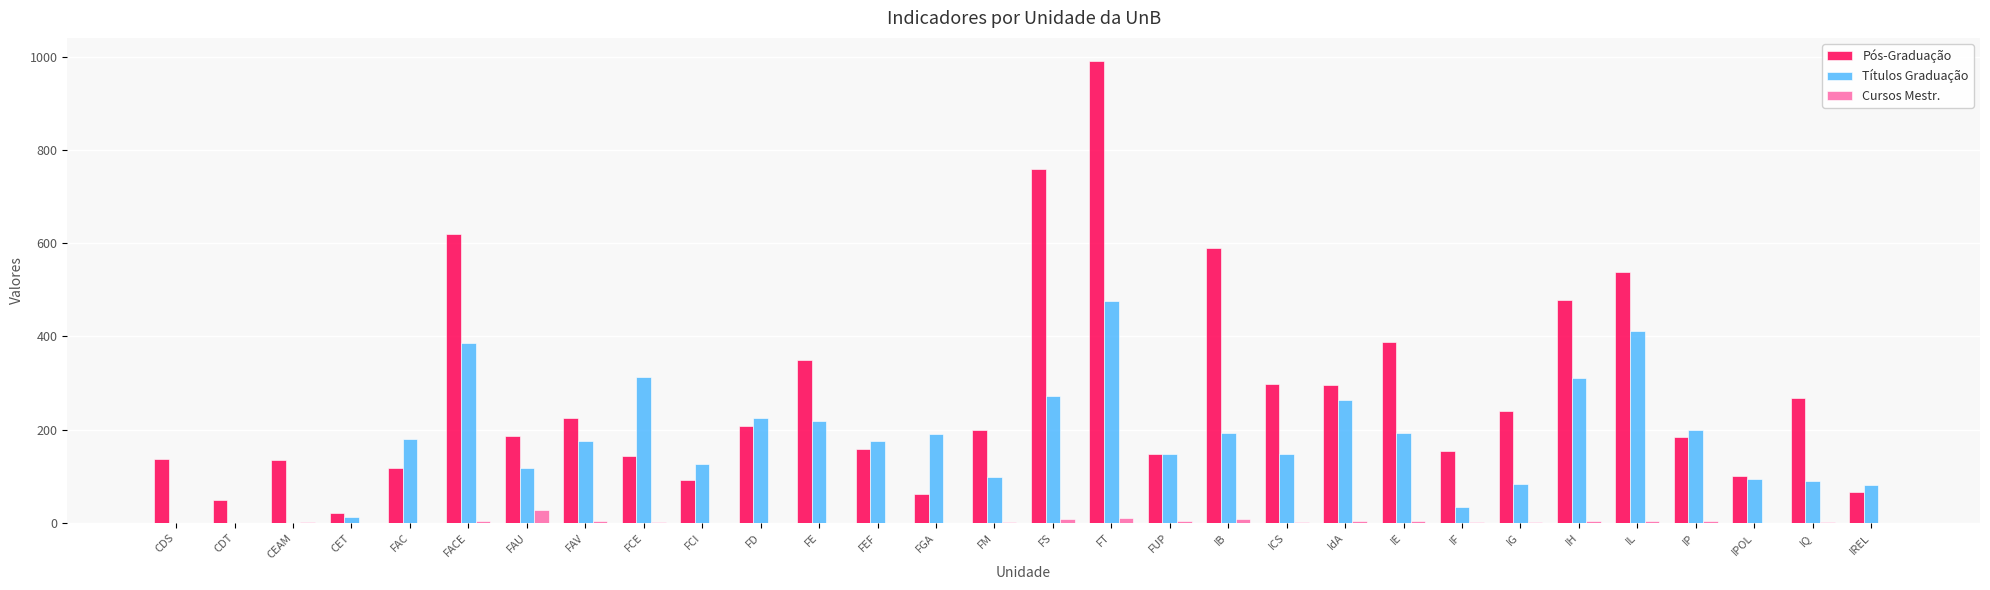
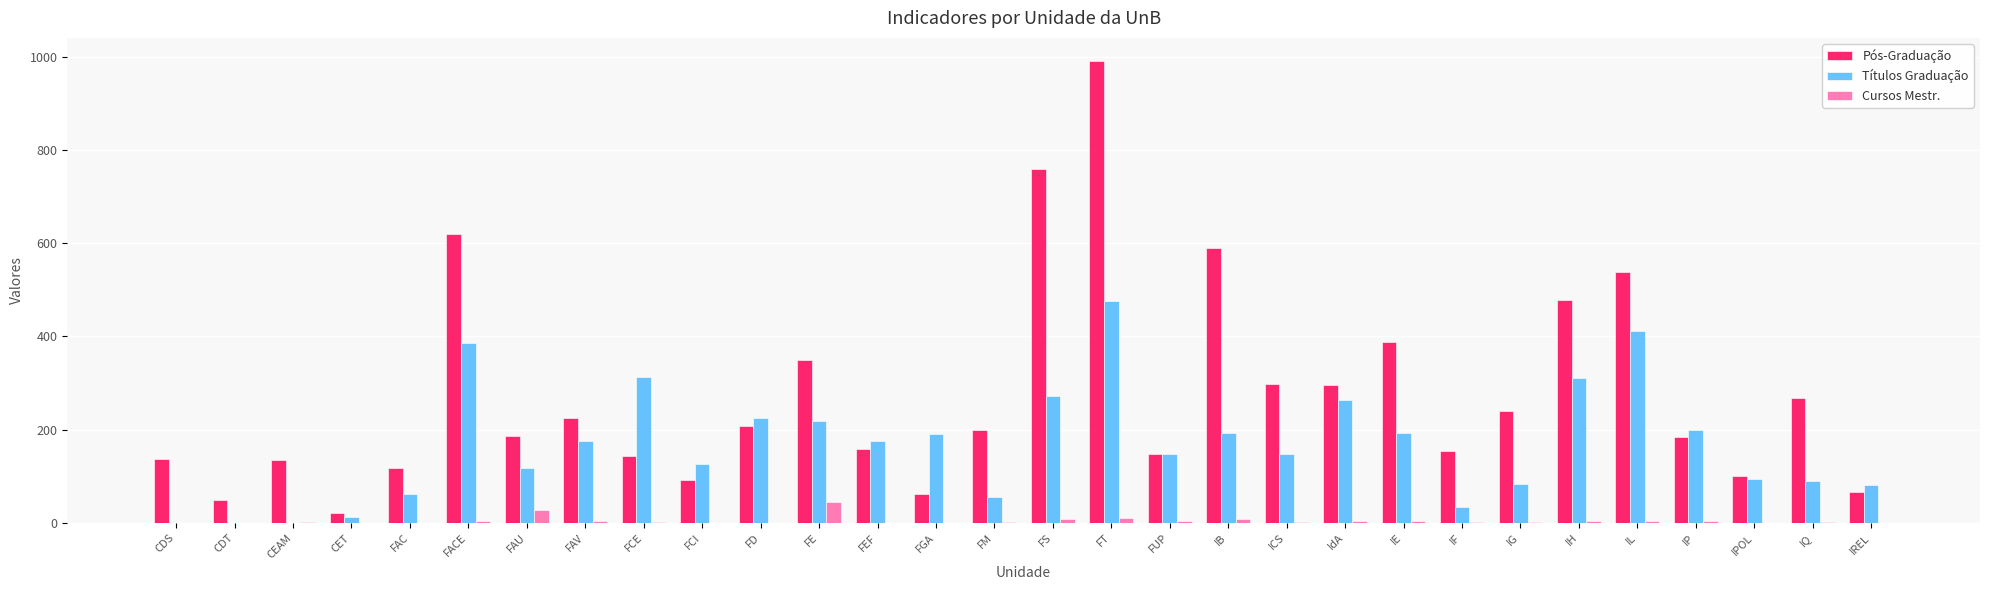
Títulos Graduação, FAC: 180 -> 60
Cursos Mestr., FE: 0 -> 50
Títulos Graduação, FM: 100 -> 60
